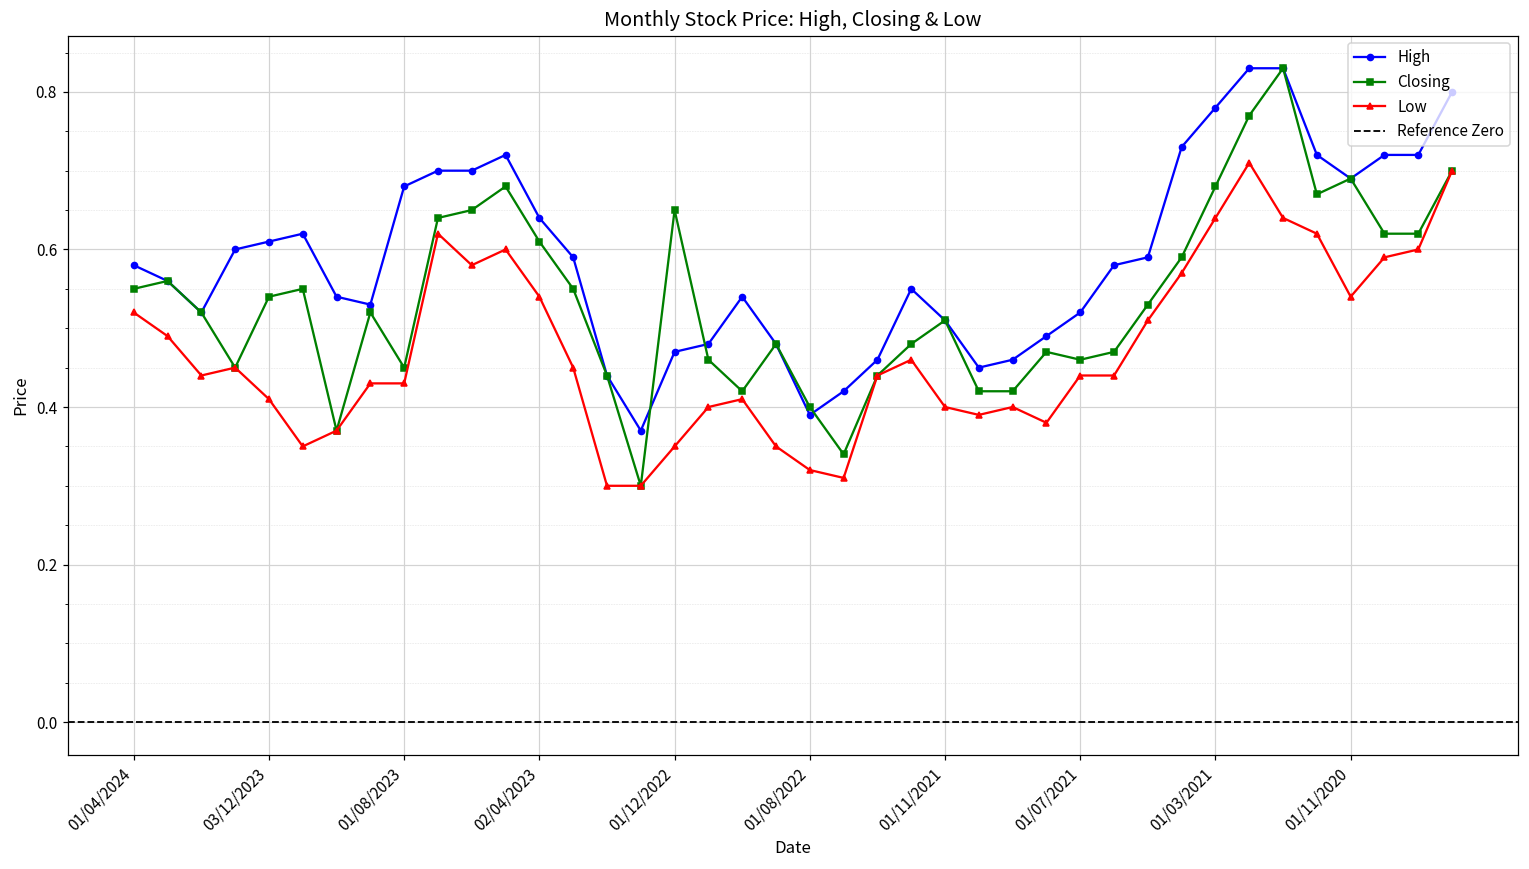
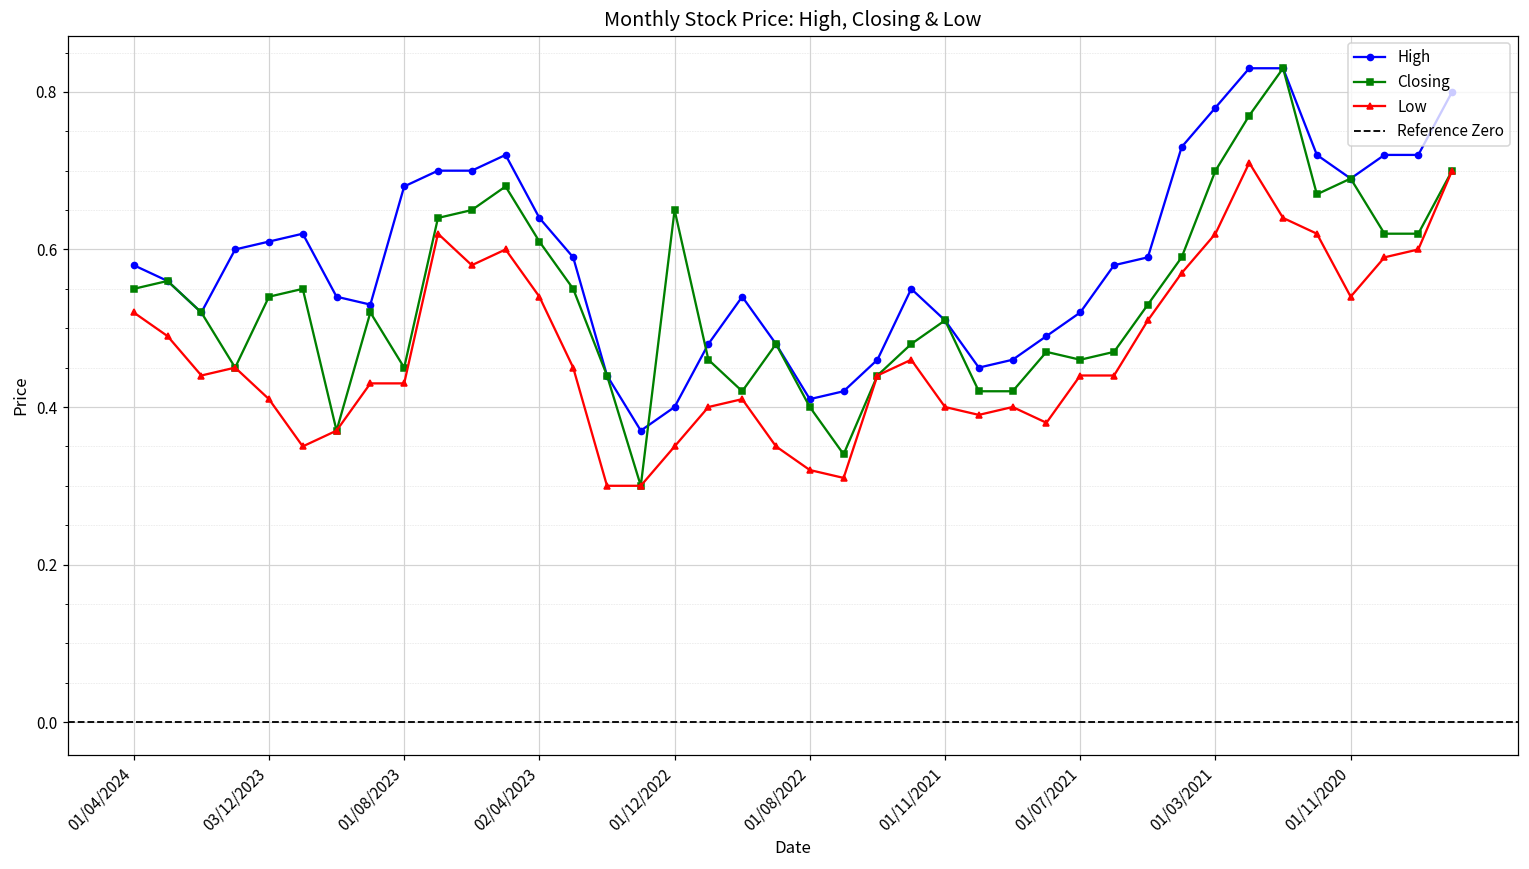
High, 01/12/2022: 0.47 -> 0.40
High, 01/08/2022: 0.39 -> 0.41
Closing, 01/03/2021: 0.68 -> 0.70
Low, 01/03/2021: 0.64 -> 0.62
